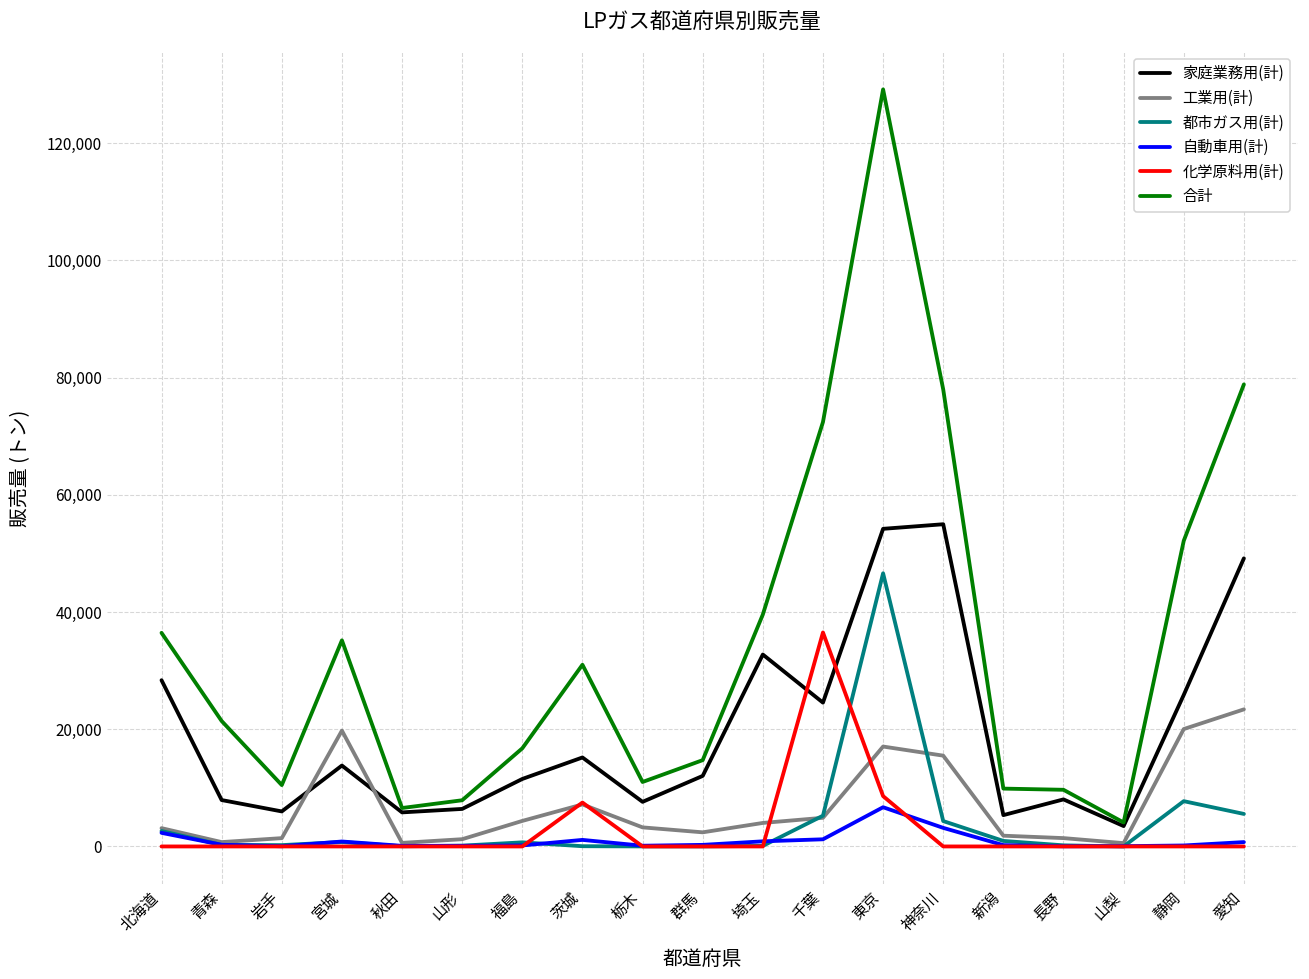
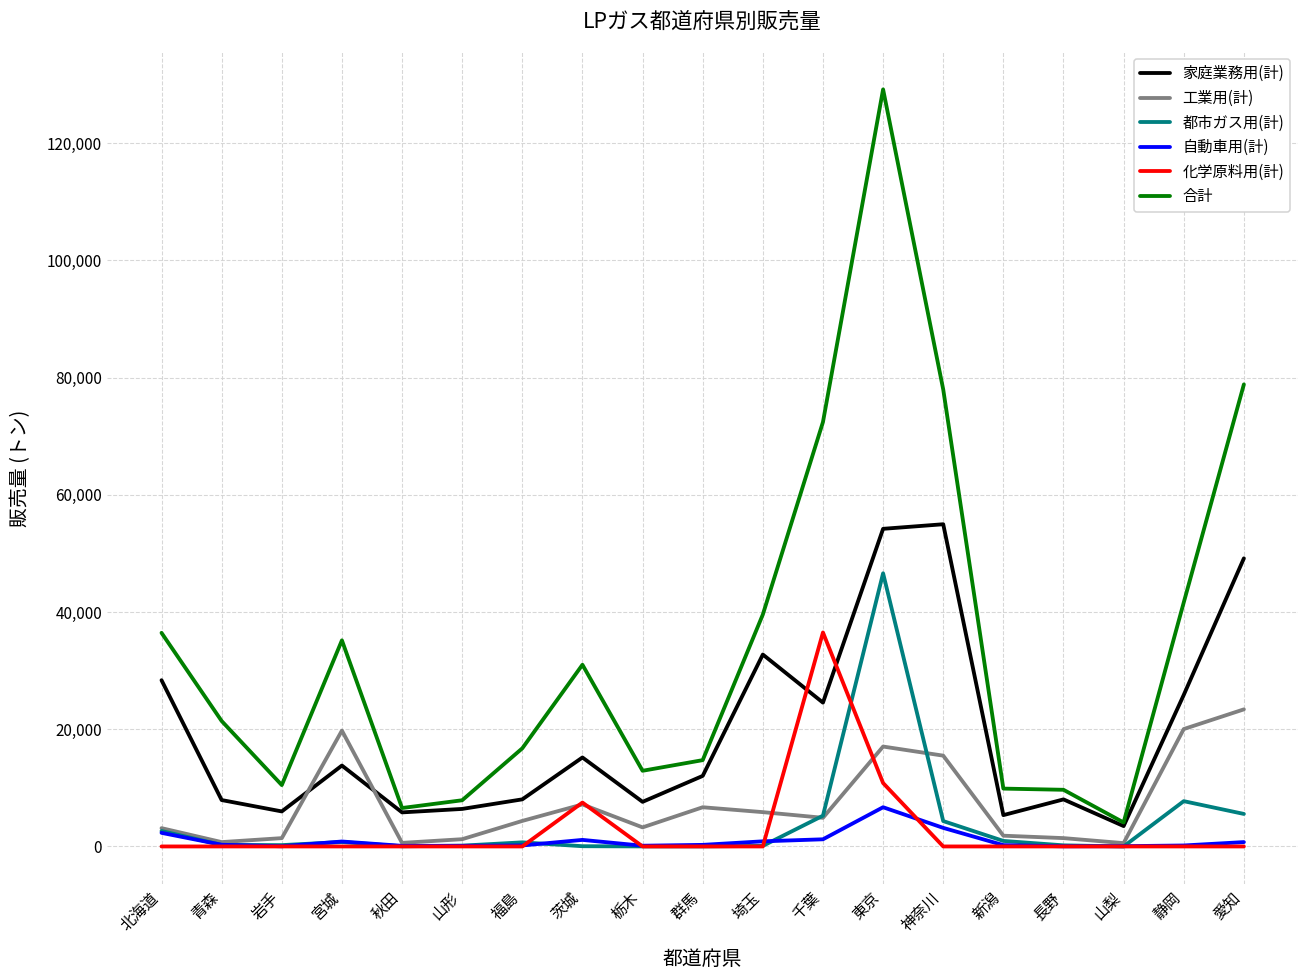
家庭業務用(計), 福島: 12,000 -> 8,000
合計, 栃木: 11,000 -> 13,000
工業用(計), 群馬: 2,000 -> 7,000
工業用(計), 埼玉: 4,000 -> 6,000
化学原料用(計), 東京: 9,000 -> 11,000
合計, 静岡: 52,000 -> 42,000
